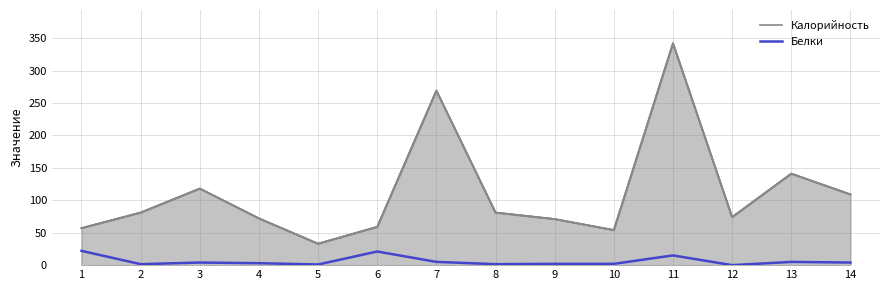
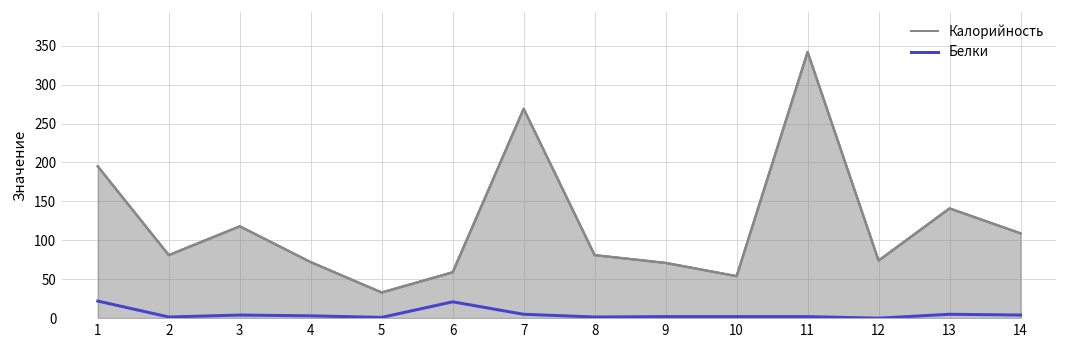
Калорийность, 1: 60 -> 200
Белки, 11: 20 -> 0
